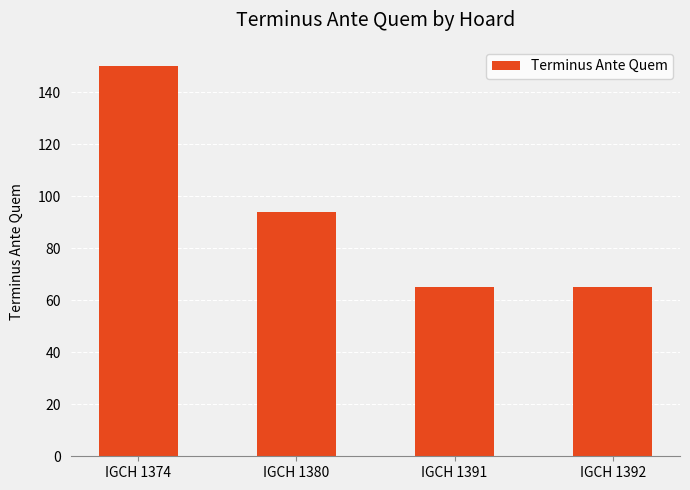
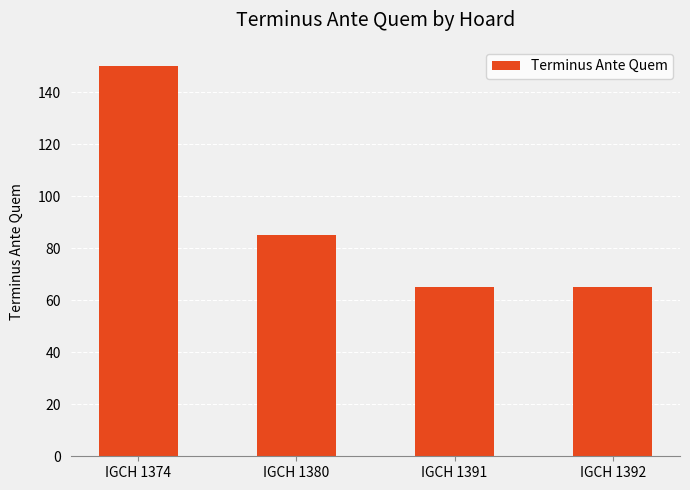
IGCH 1380: 94 -> 85
